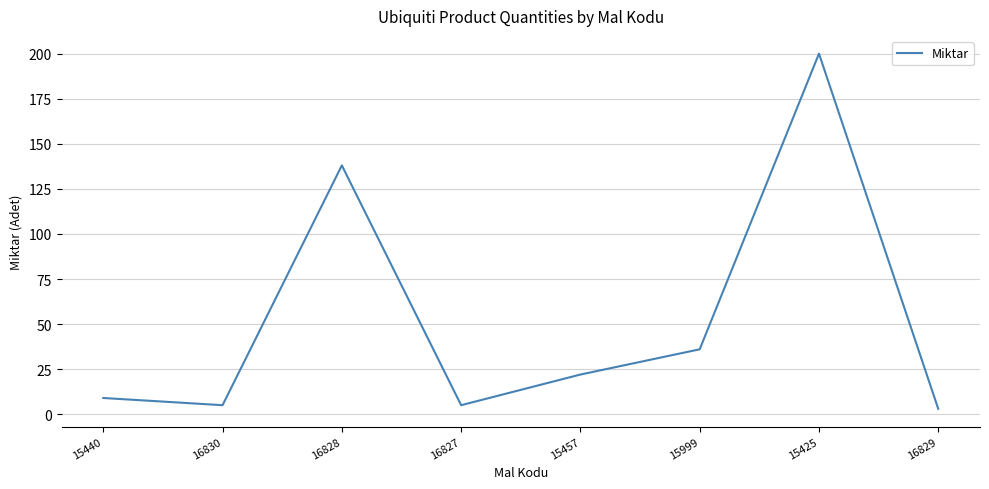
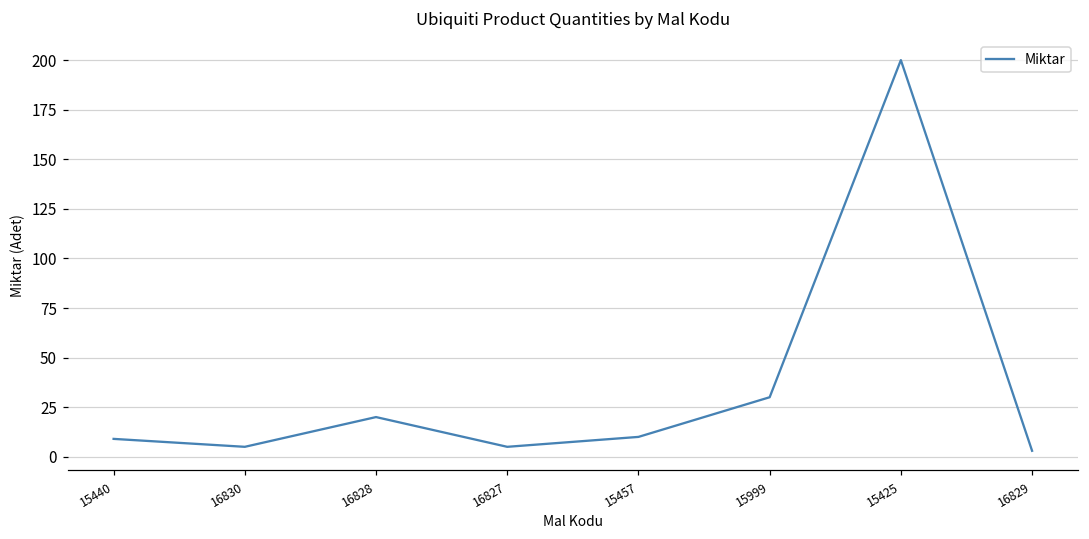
16828: 138 -> 20
15457: 22 -> 10
15999: 36 -> 30
